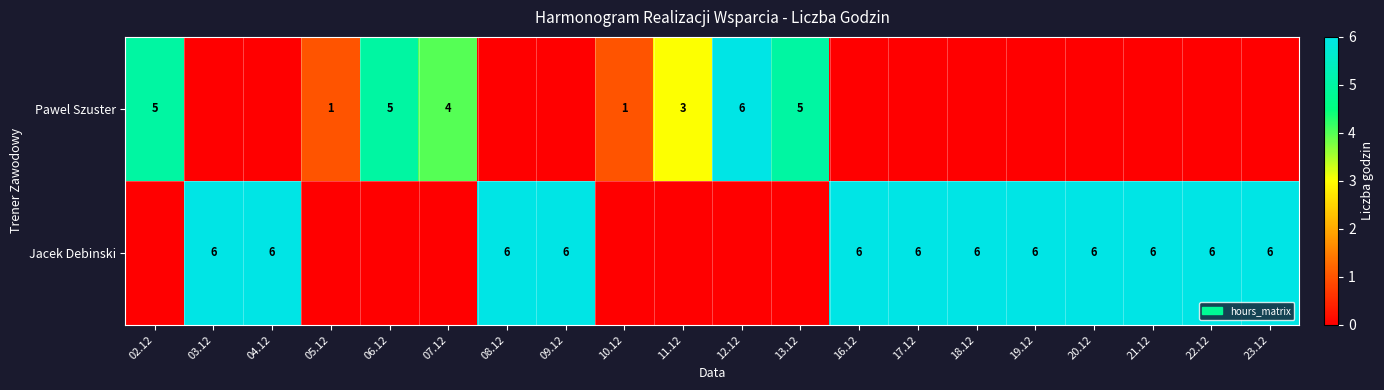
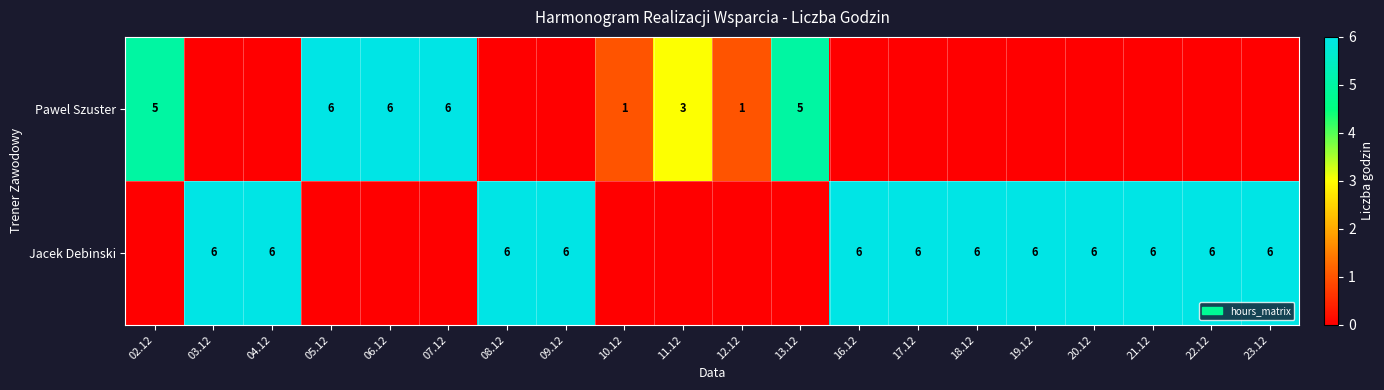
Pawel Szuster, 05.12: 1 -> 6
Pawel Szuster, 06.12: 5 -> 6
Pawel Szuster, 07.12: 4 -> 6
Pawel Szuster, 12.12: 6 -> 1
